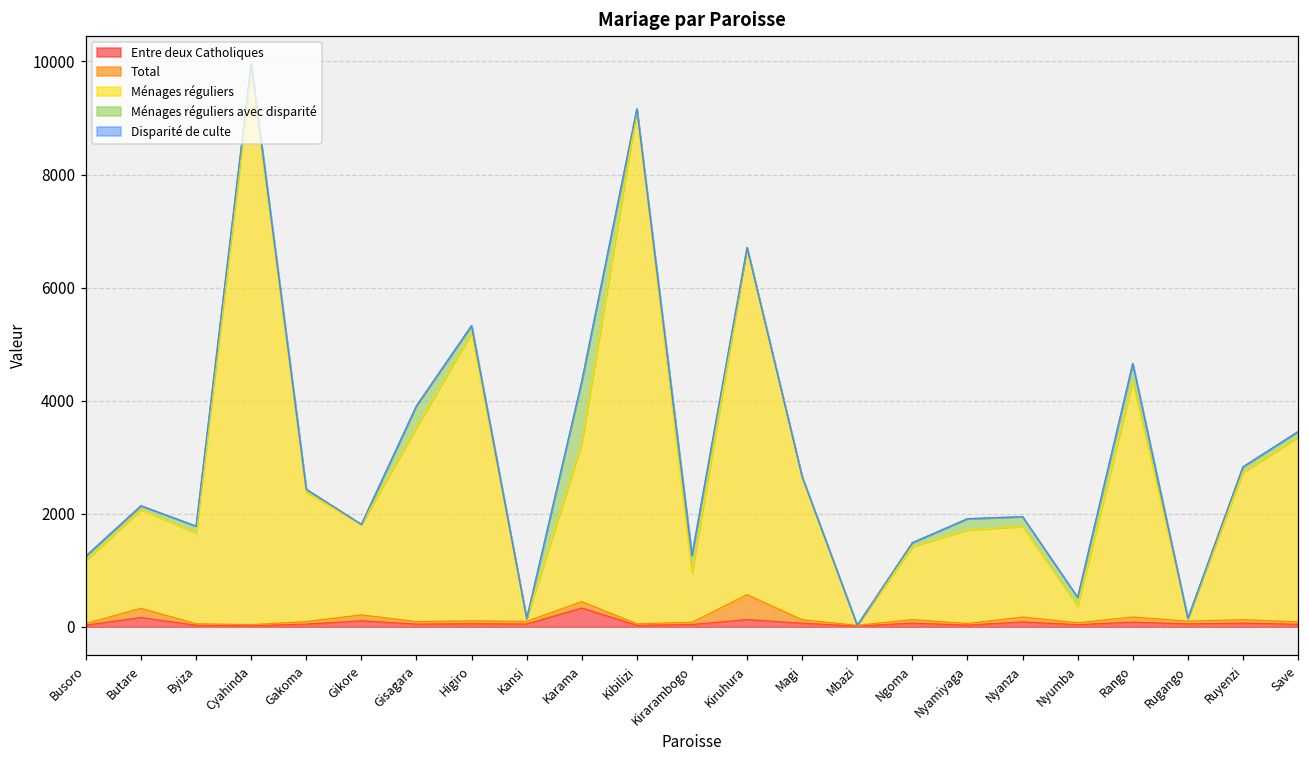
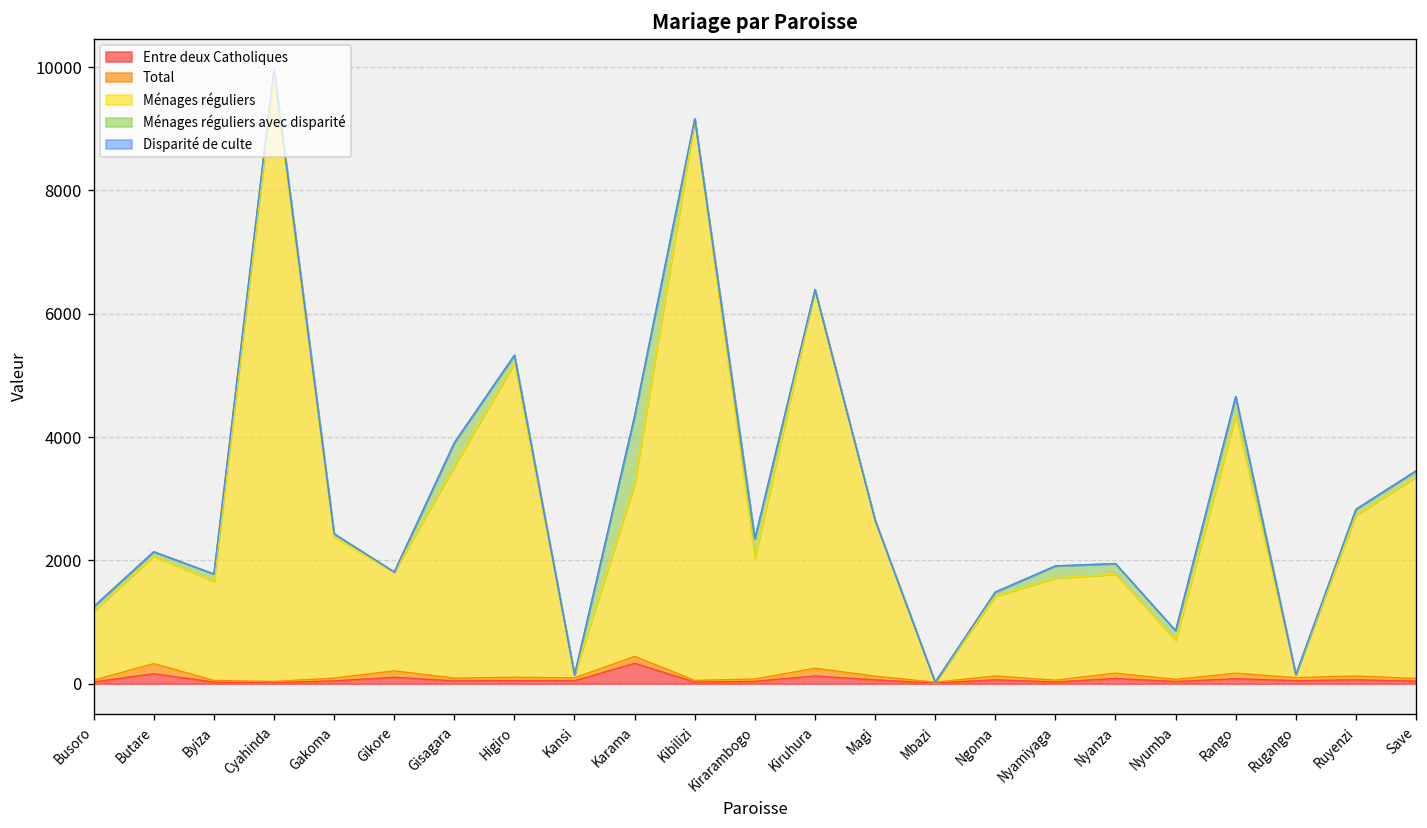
Ménages réguliers, Kirarambogo: 900 -> 2000
Total, Kiruhura: 400 -> 100
Ménages réguliers, Nyumba: 300 -> 600
